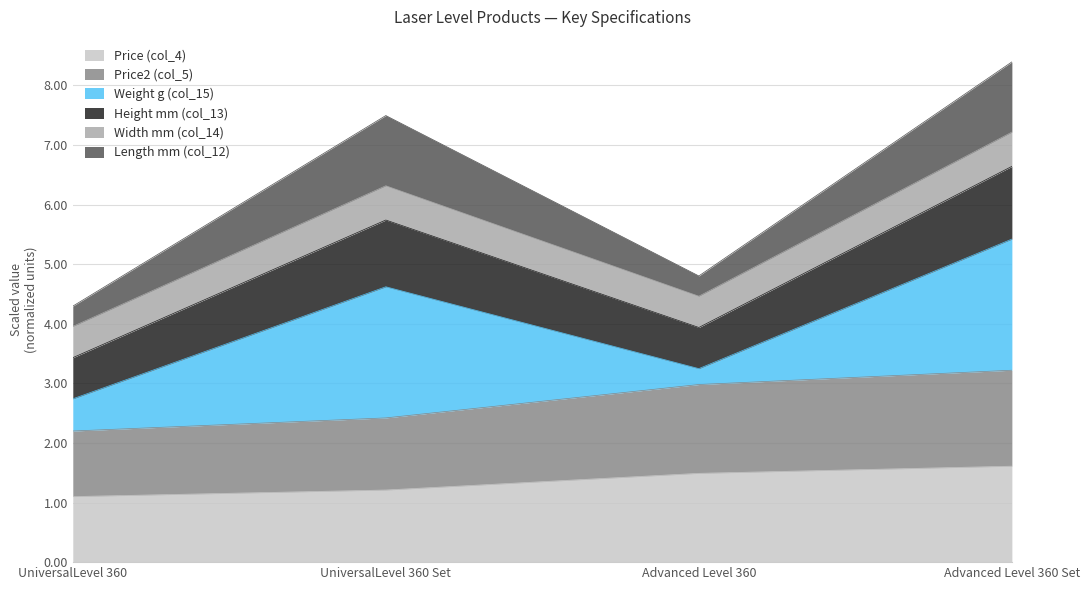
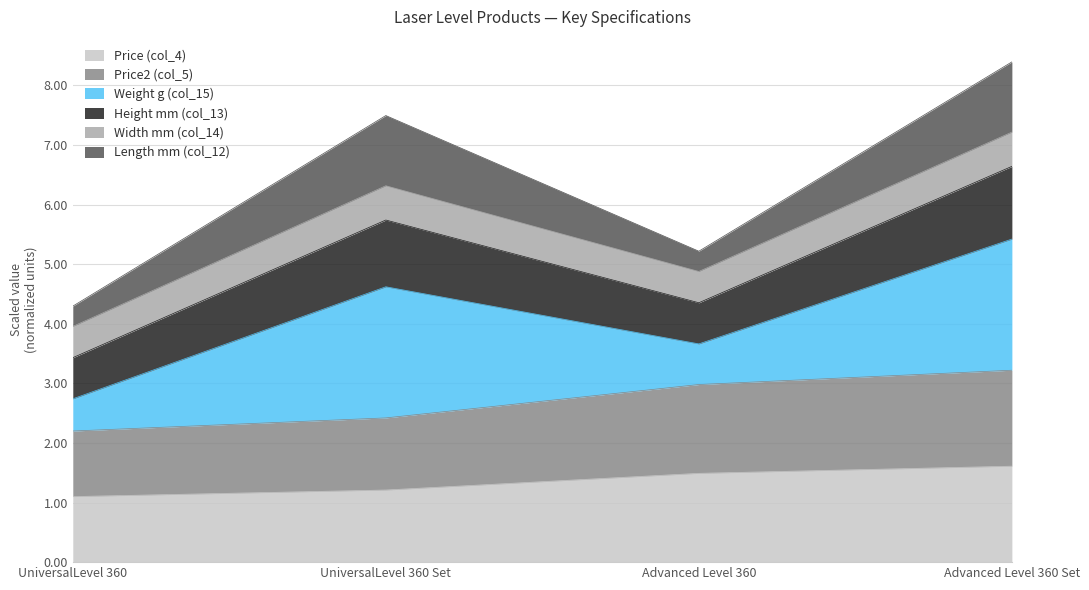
Weight g (col_15), Advanced Level 360: 0.3 -> 0.7
